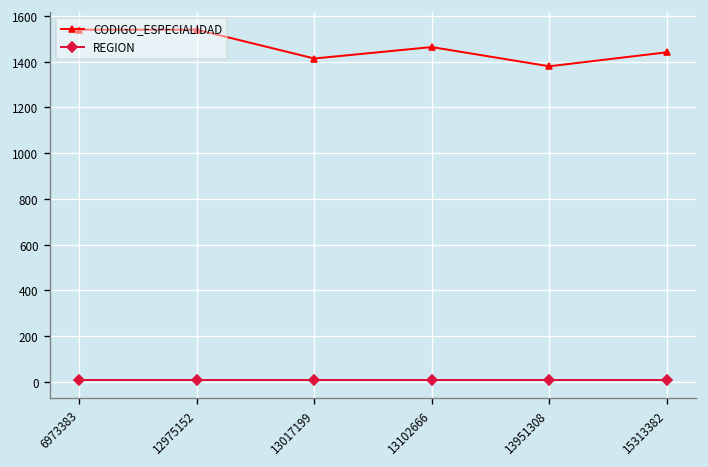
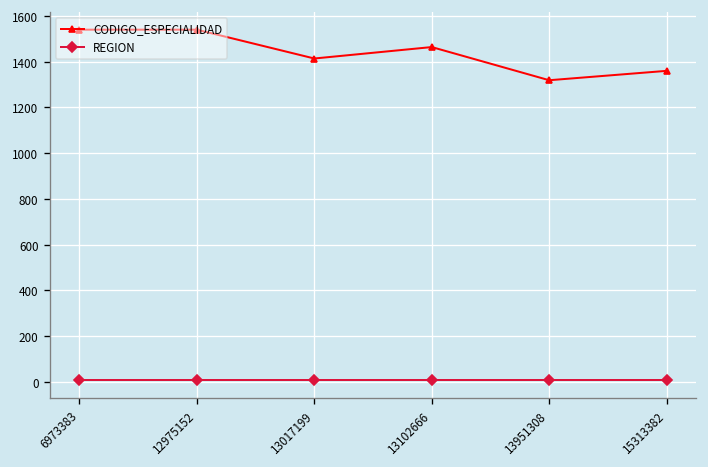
CODIGO_ESPECIALIDAD, 13951308: 1380 -> 1320
CODIGO_ESPECIALIDAD, 15313382: 1440 -> 1360
